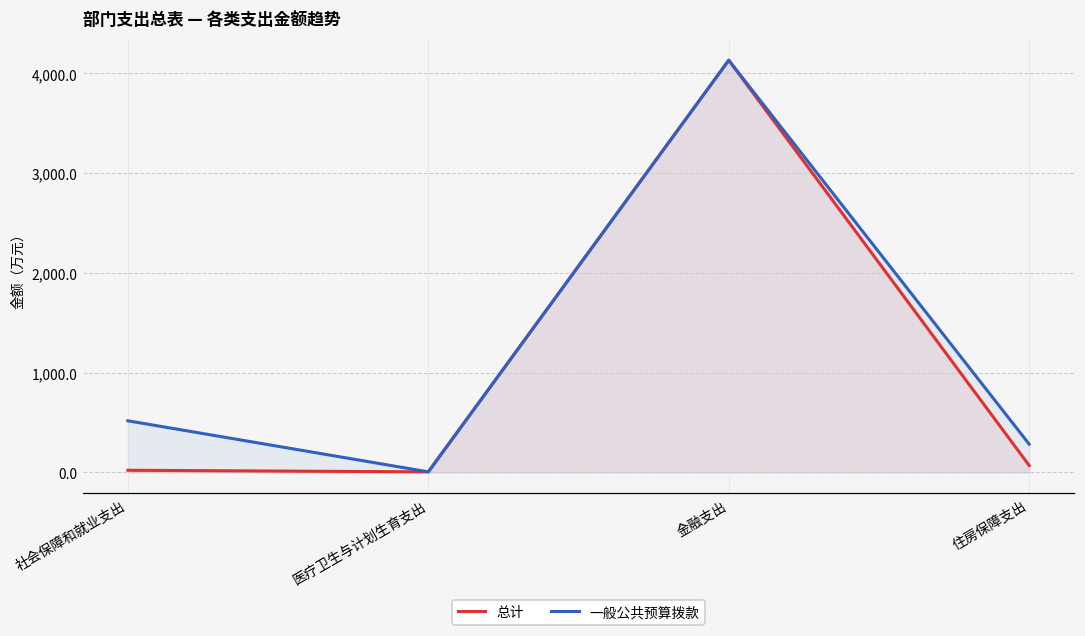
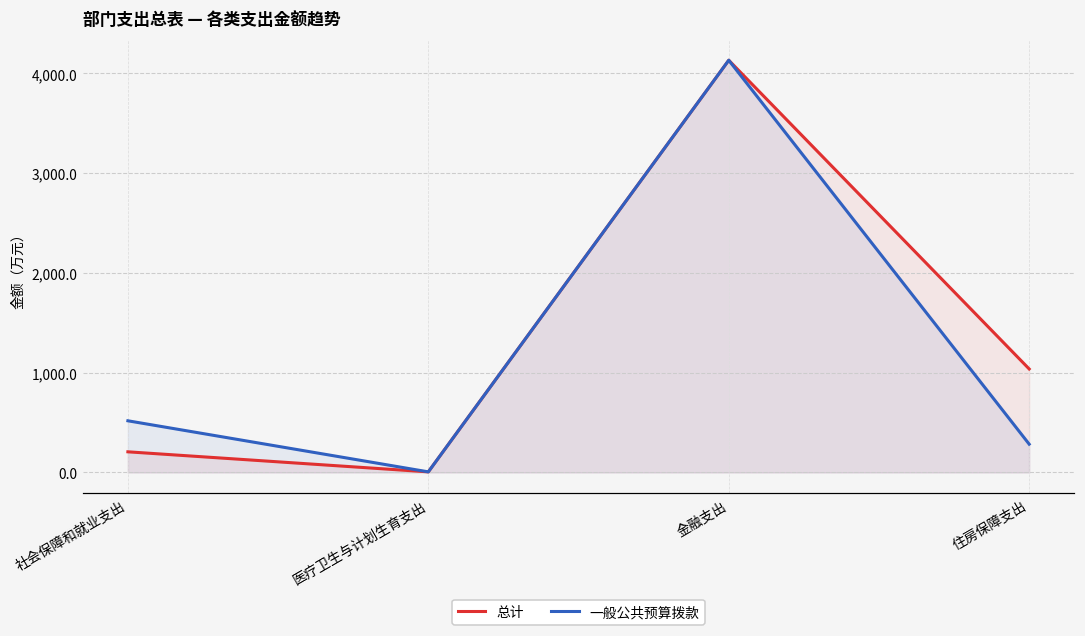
总计, 社会保障和就业支出: 0 -> 200
总计, 住房保障支出: 100 -> 1,000
